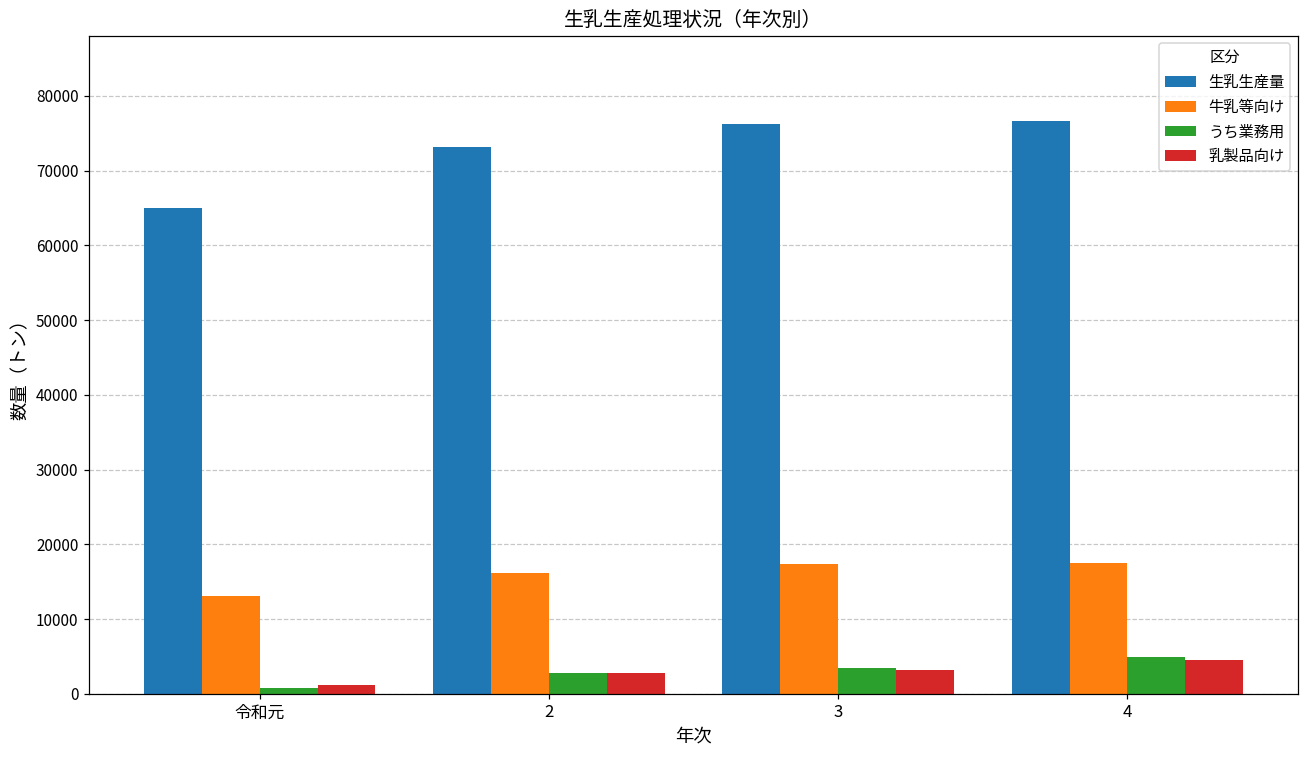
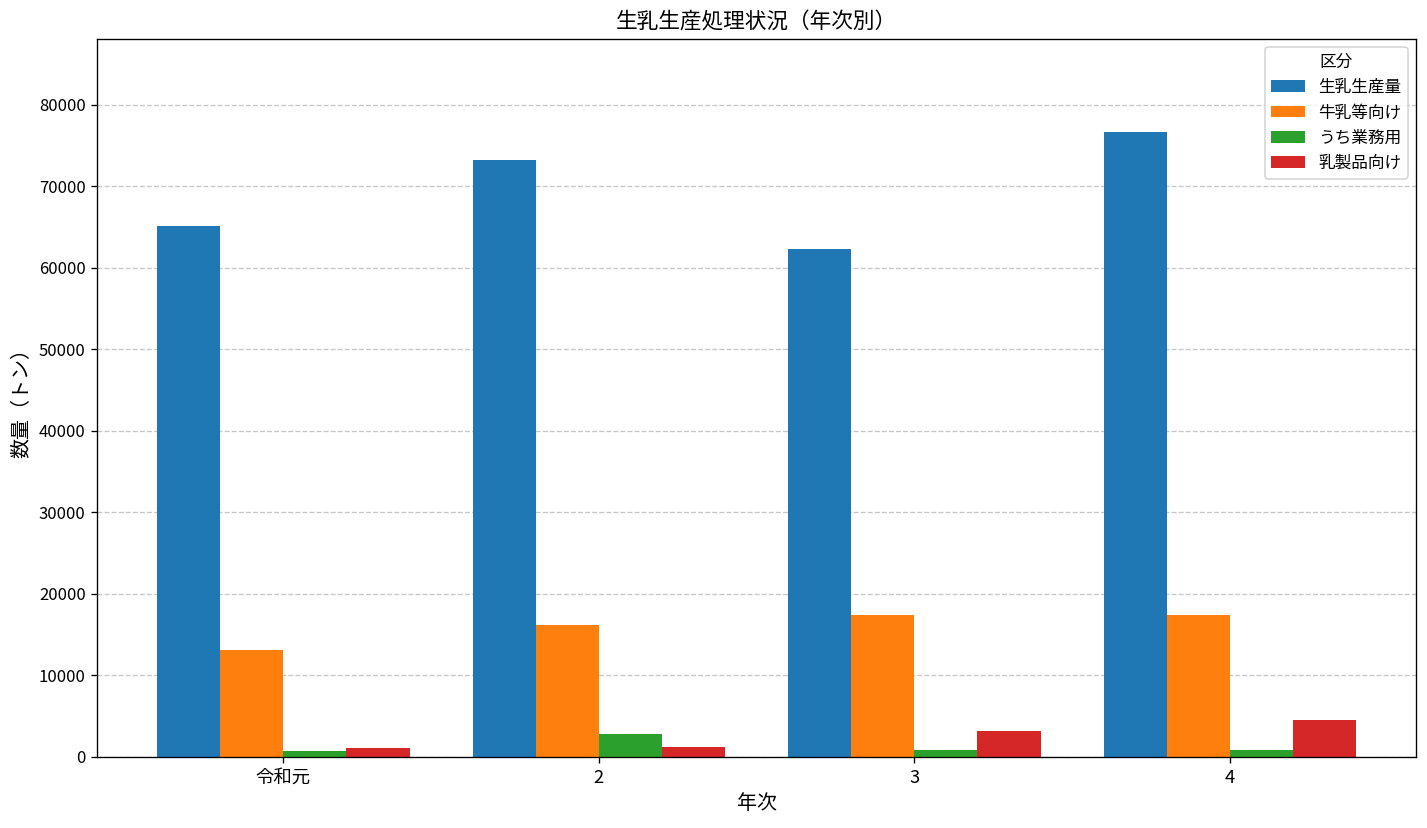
乳製品向け, 2: 3000 -> 1000
生乳生産量, 3: 76000 -> 62000
うち業務用, 3: 3000 -> 1000
うち業務用, 4: 5000 -> 1000
